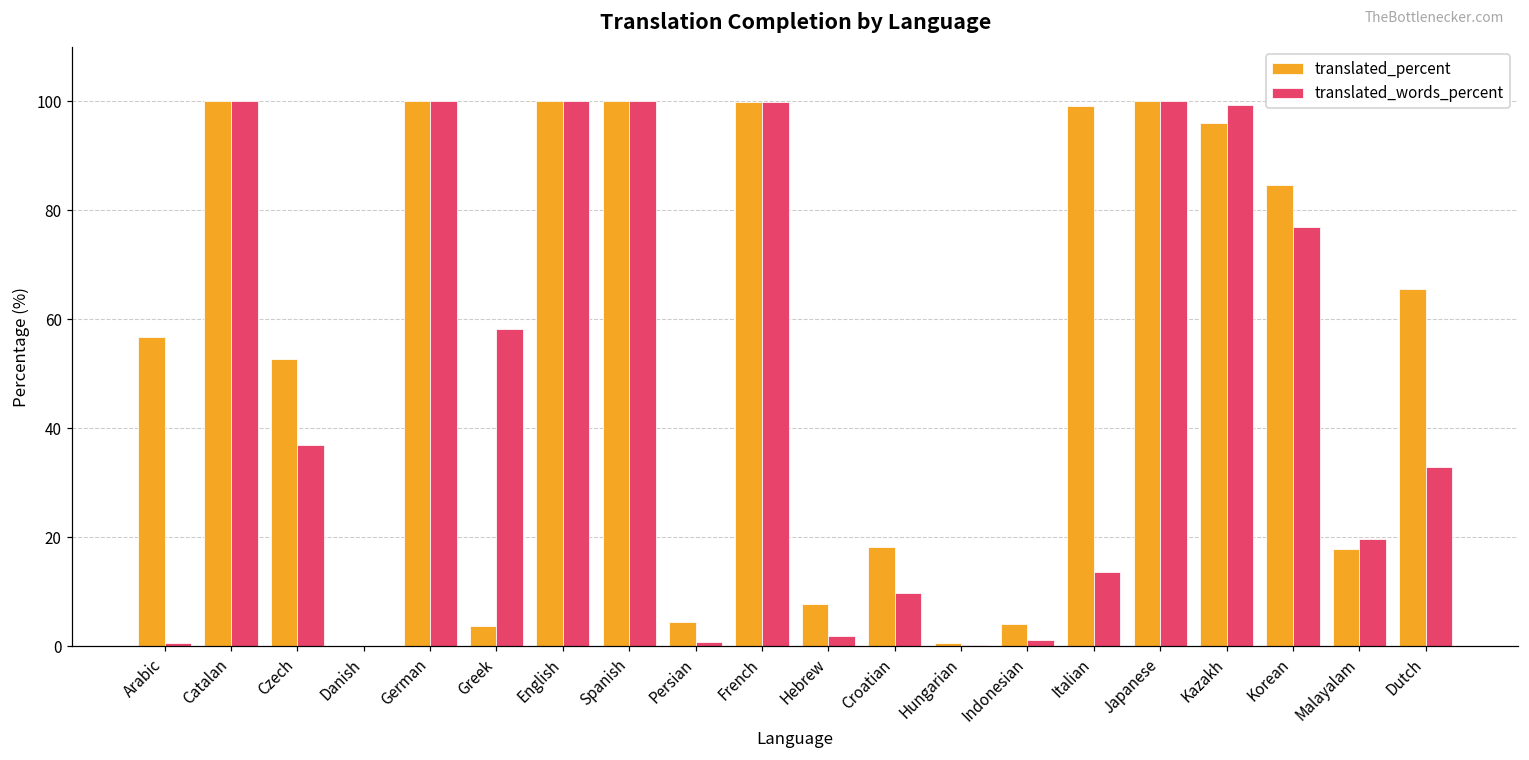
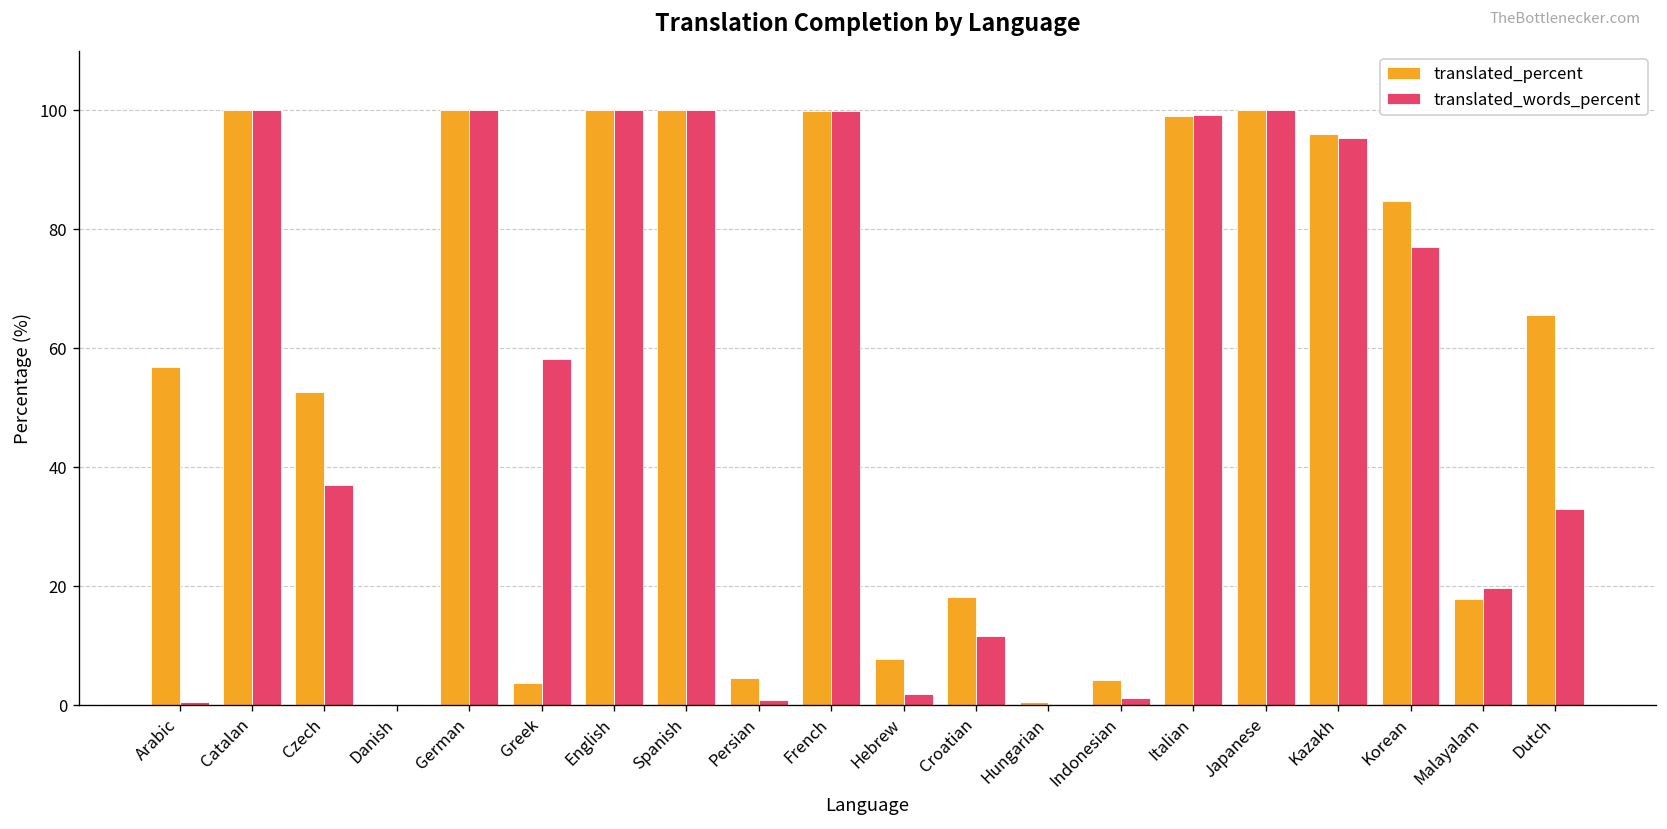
translated_words_percent, Croatian: 10 -> 12
translated_words_percent, Italian: 14 -> 99
translated_words_percent, Kazakh: 99 -> 95
